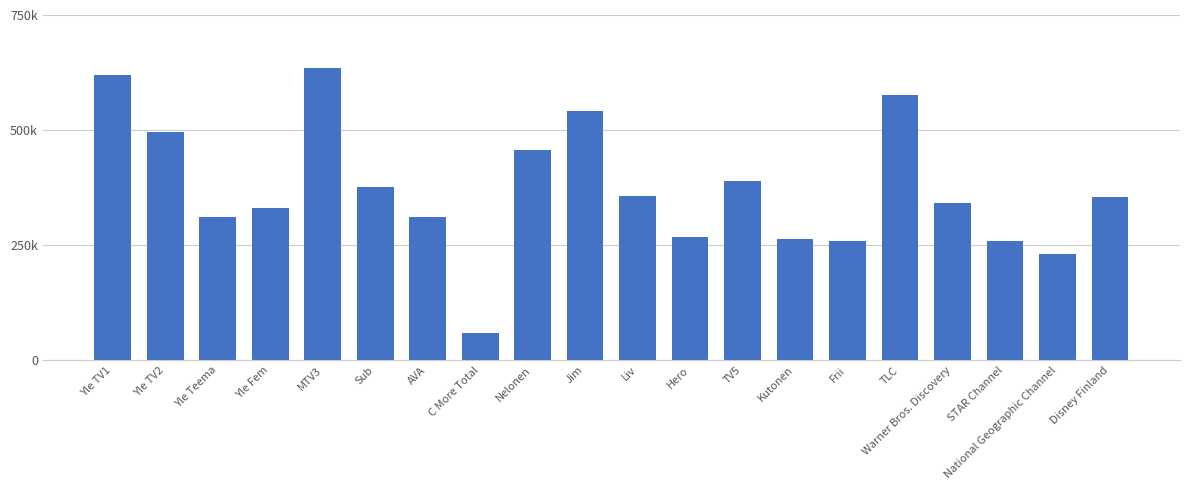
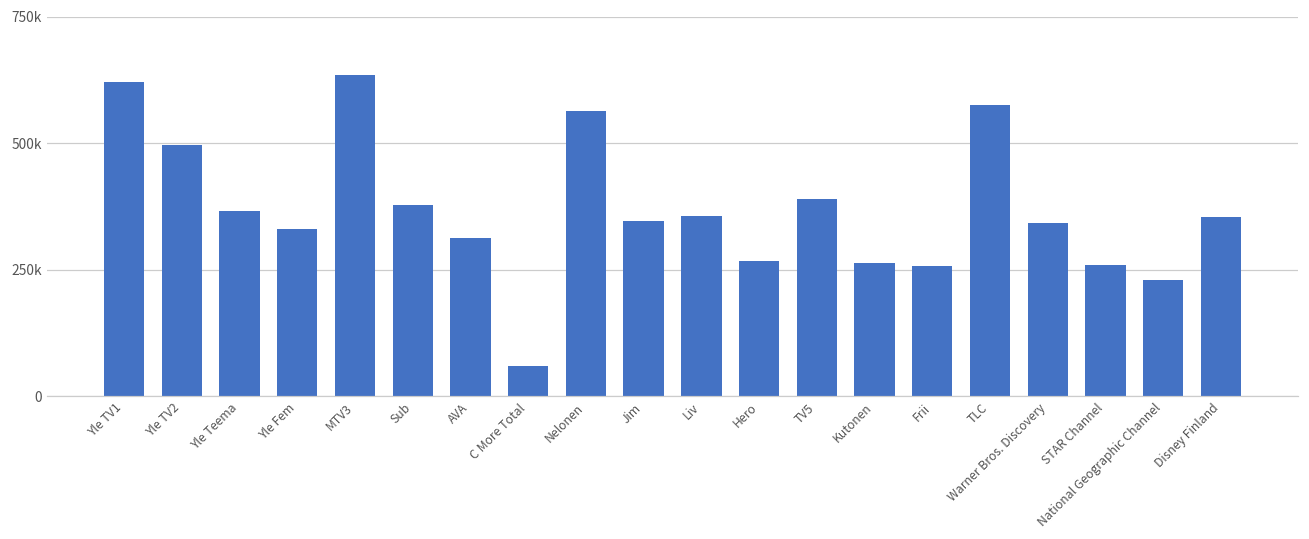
Yle Teema: 310000 -> 370000
Nelonen: 460000 -> 560000
Jim: 540000 -> 350000
